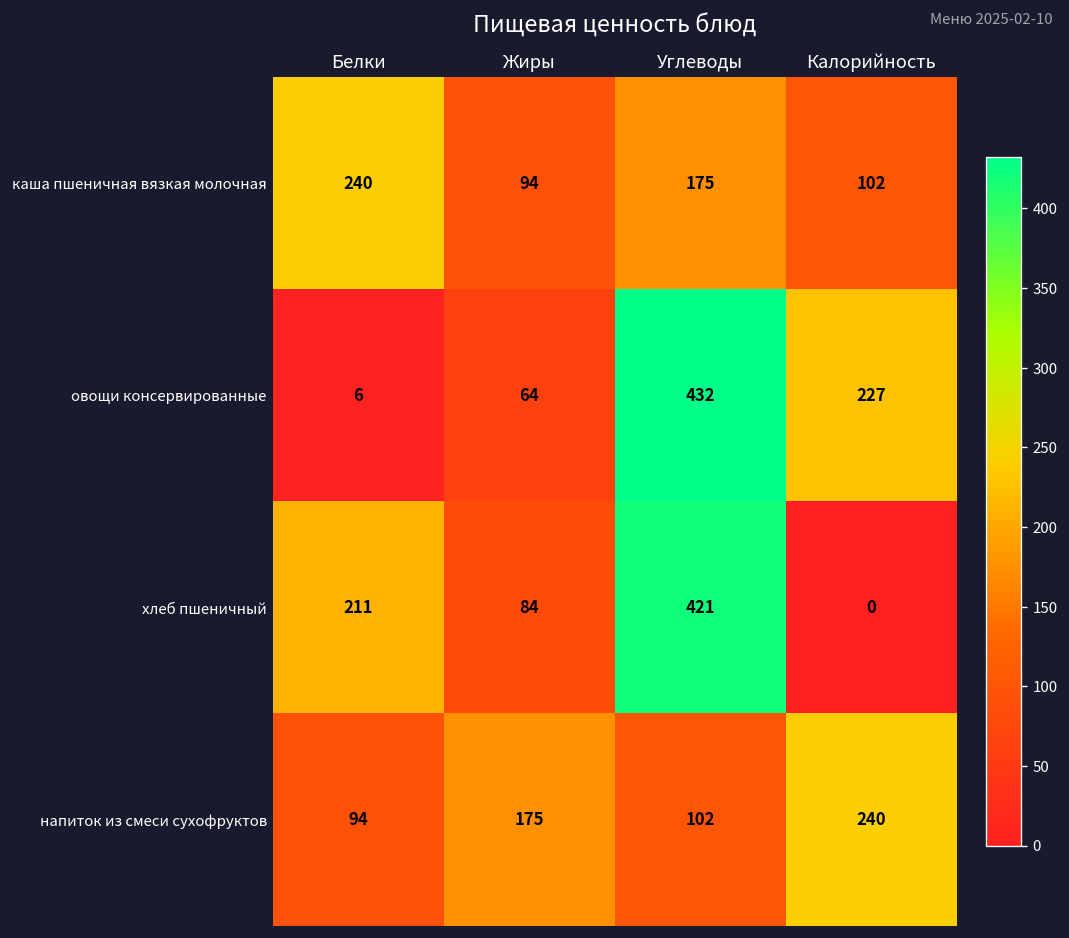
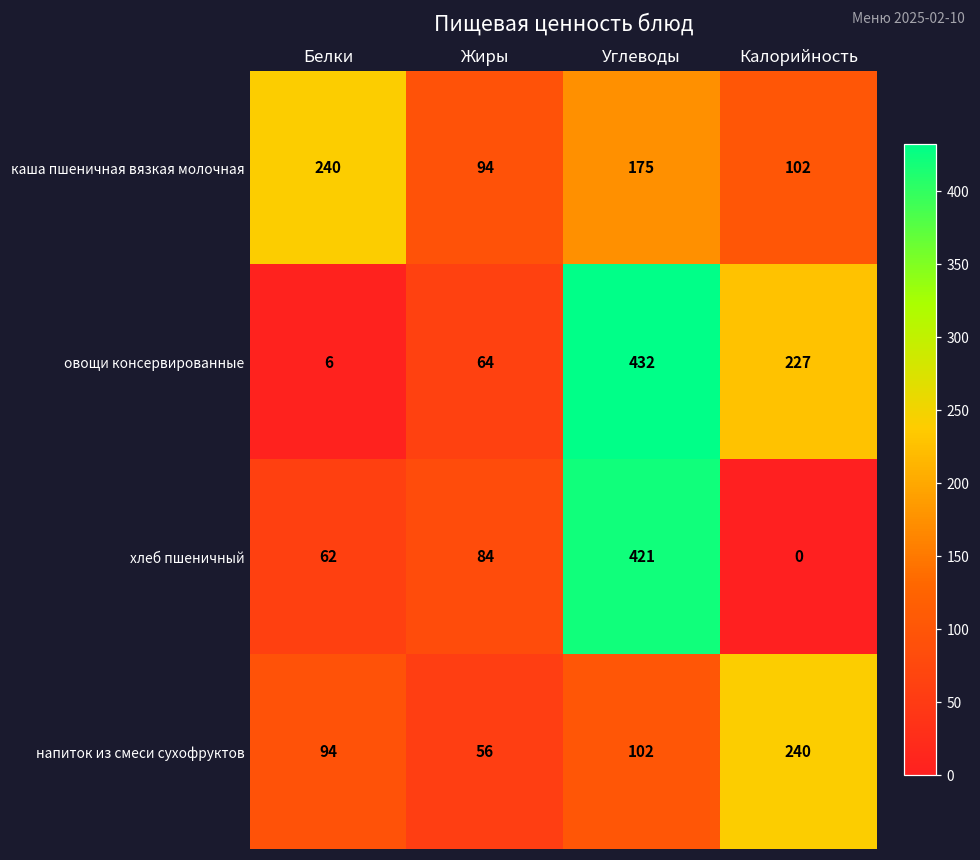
хлеб пшеничный, Белки: 211 -> 62
напиток из смеси сухофруктов, Жиры: 175 -> 56
